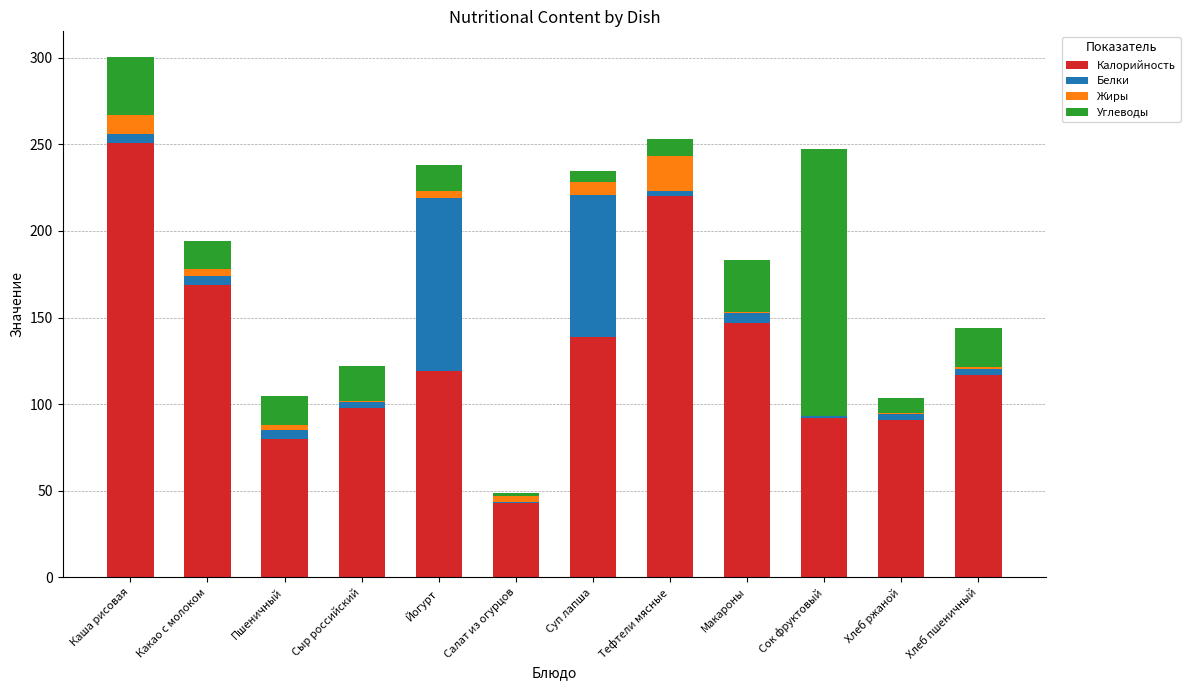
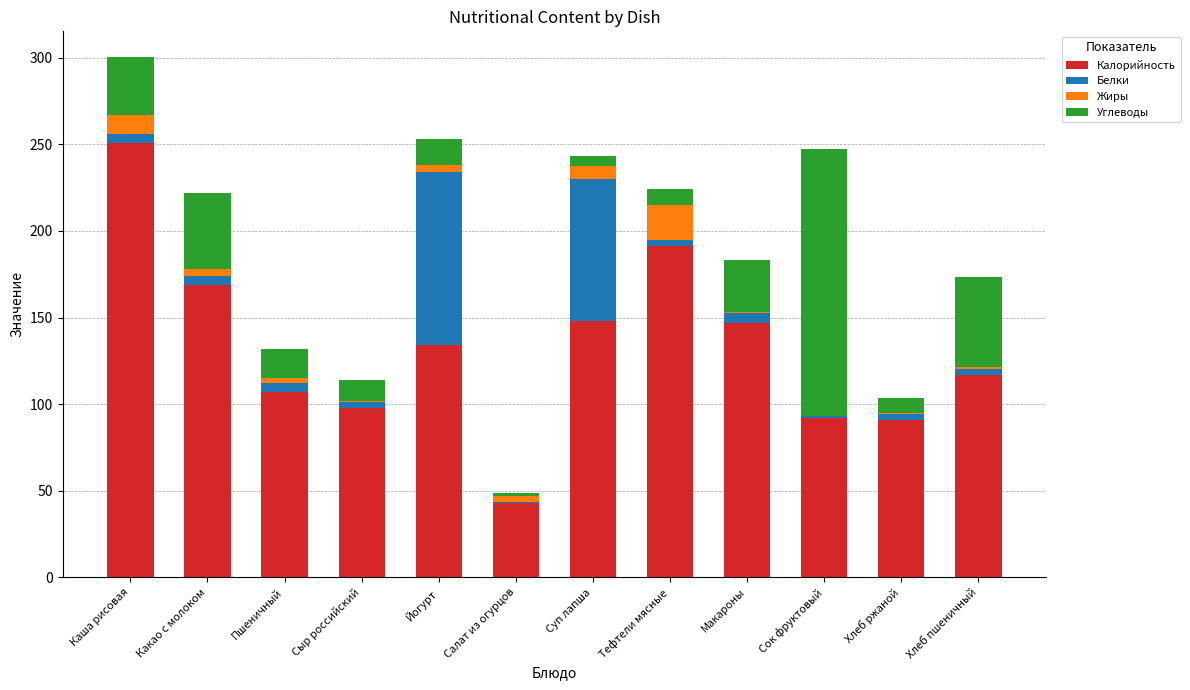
Углеводы, Какао с молоком: 16 -> 44
Калорийность, Пшеничный: 80 -> 107
Углеводы, Сыр российский: 20 -> 12
Калорийность, Йогурт: 119 -> 134
Калорийность, Суп лапша: 139 -> 148
Калорийность, Тефтели мясные: 220 -> 191
Углеводы, Хлеб пшеничный: 23 -> 52
